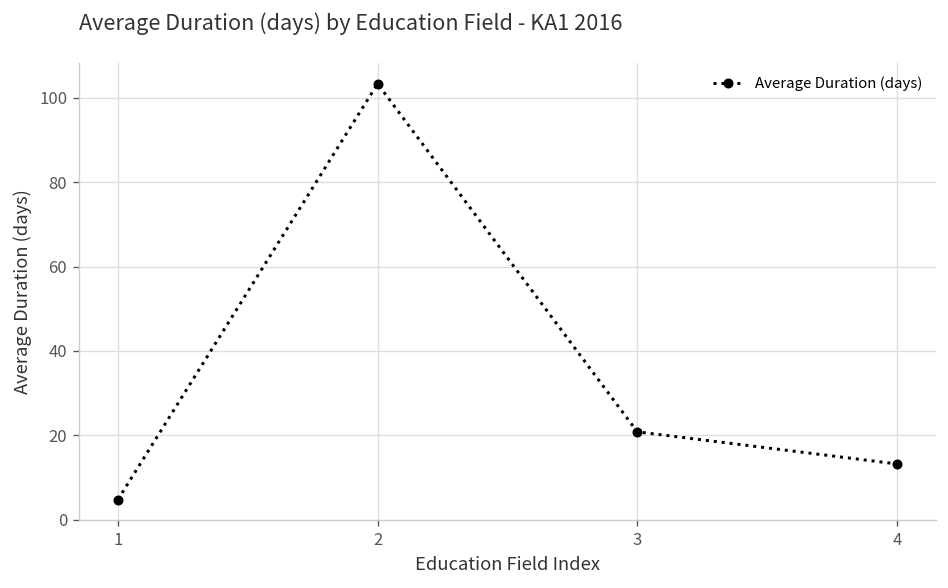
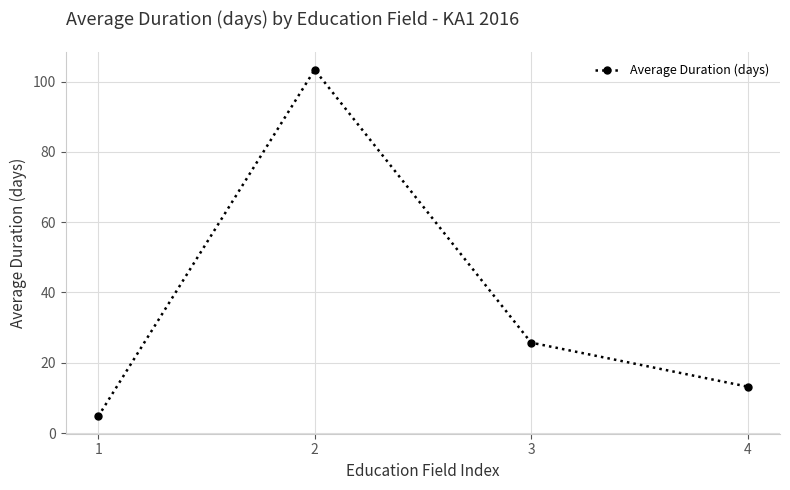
3: 21 -> 26
